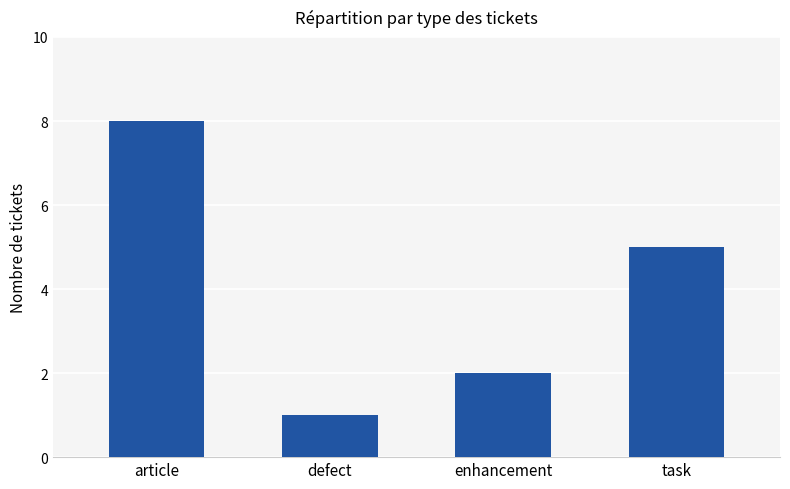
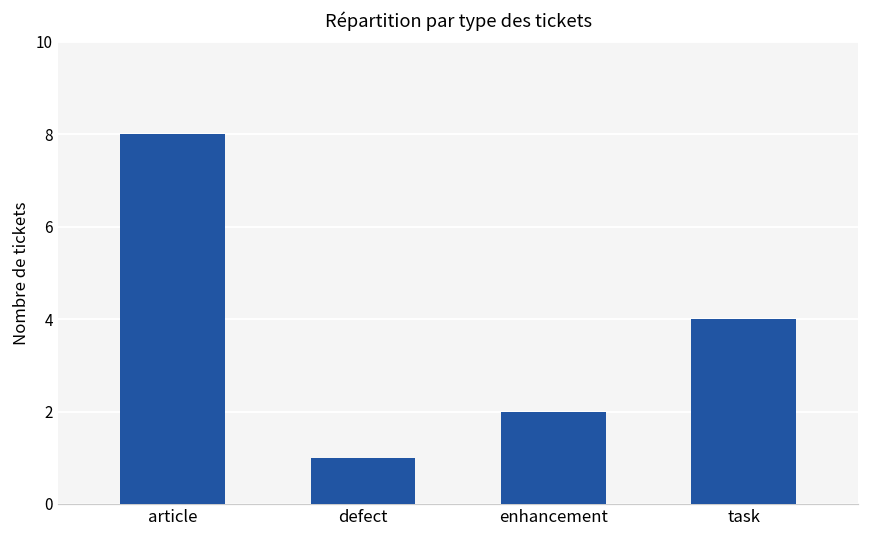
task: 5 -> 4
